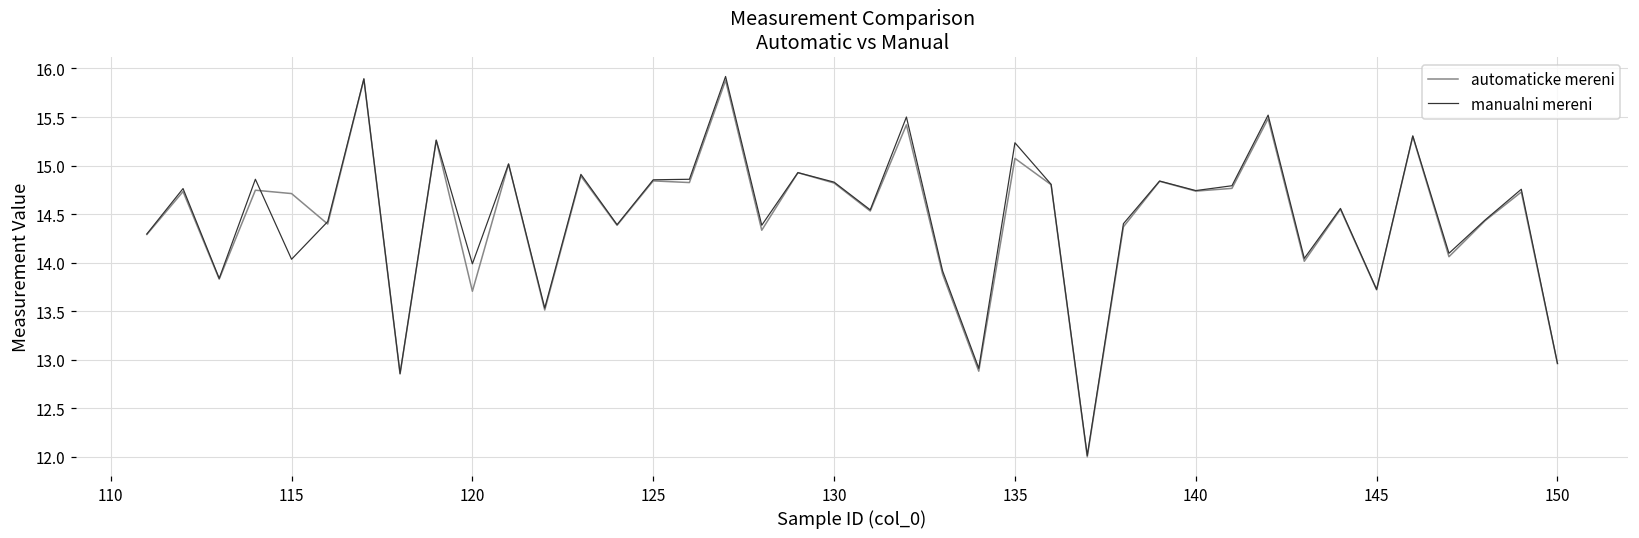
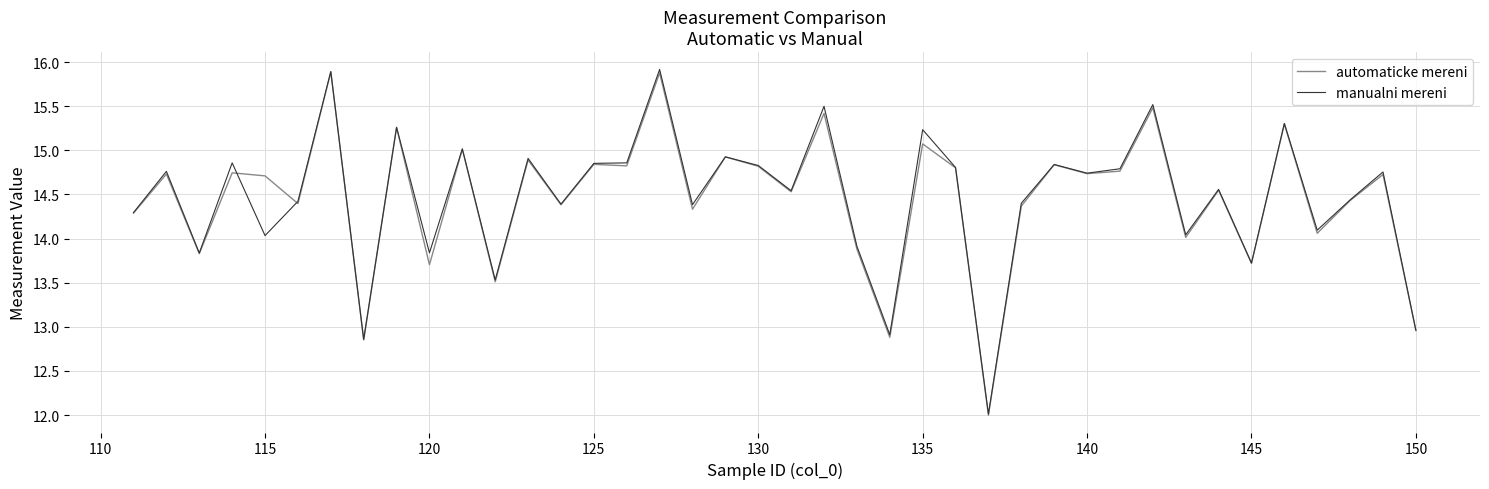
manualni mereni, 120: 14.0 -> 13.8
